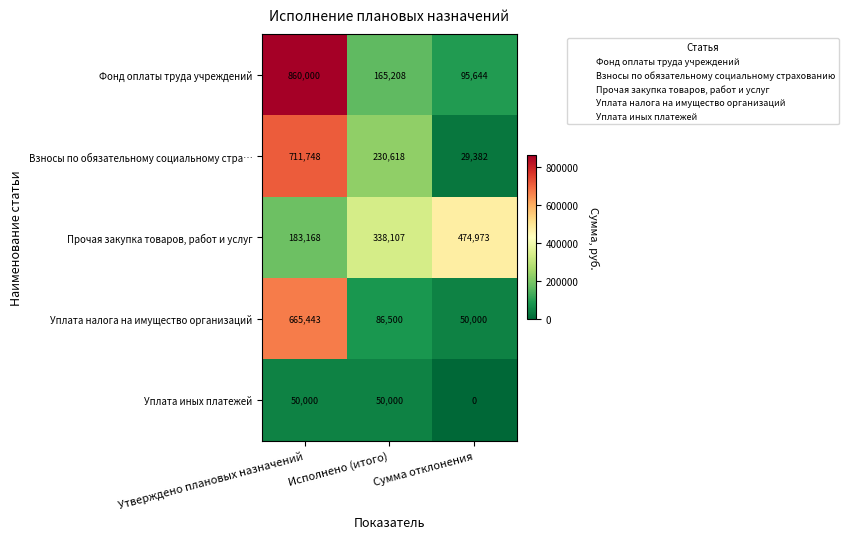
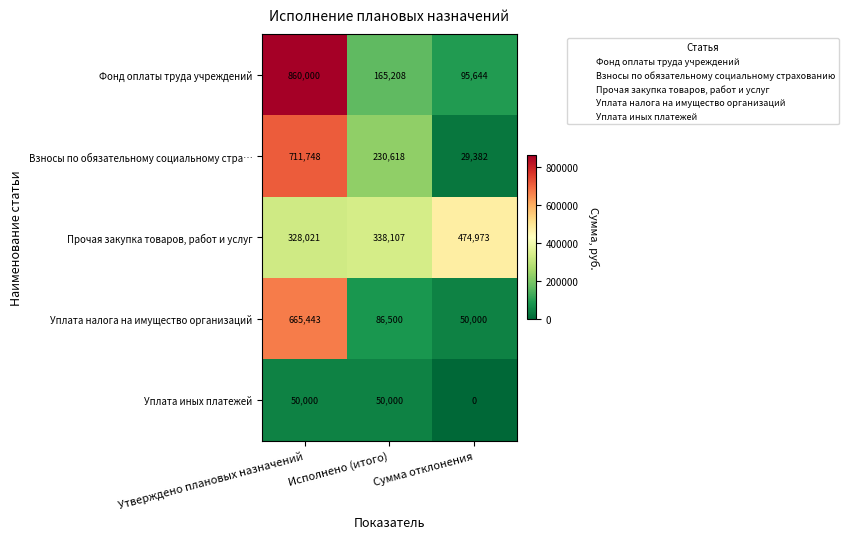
Прочая закупка товаров, работ и услуг, Утверждено плановых назначений: 183,168 -> 328,021
